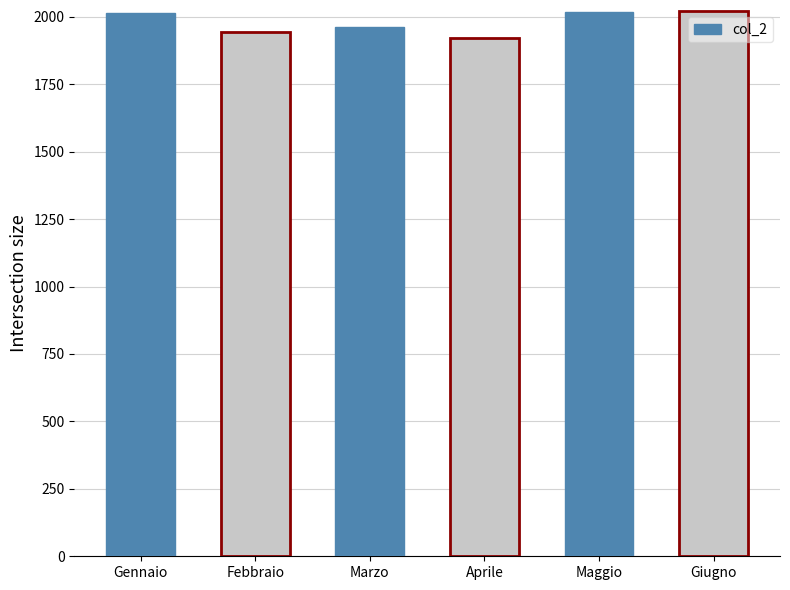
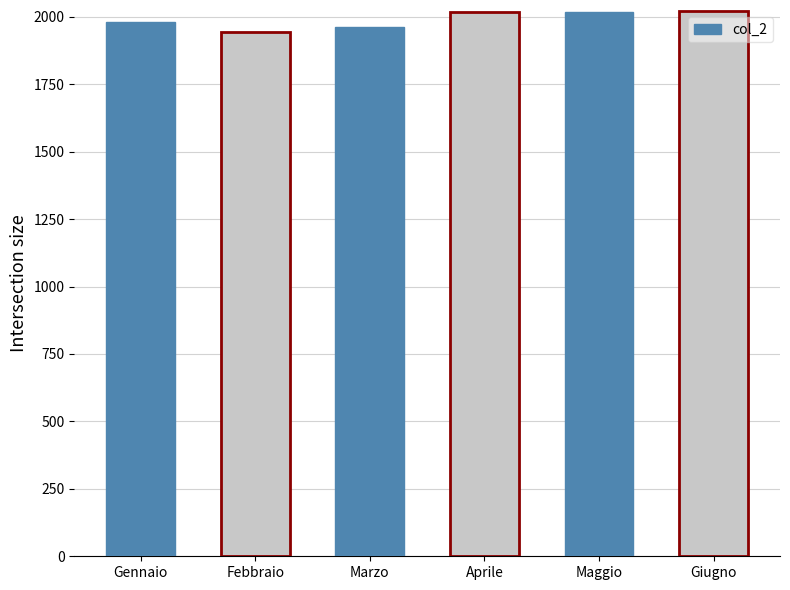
Gennaio: 2020 -> 1980
Aprile: 1920 -> 2020
